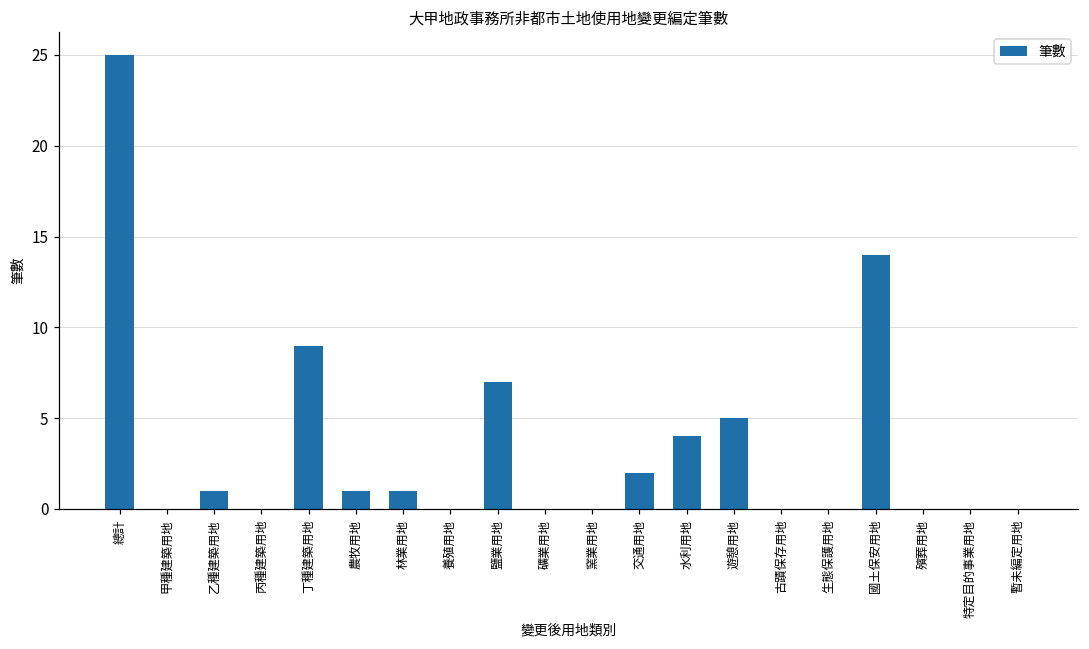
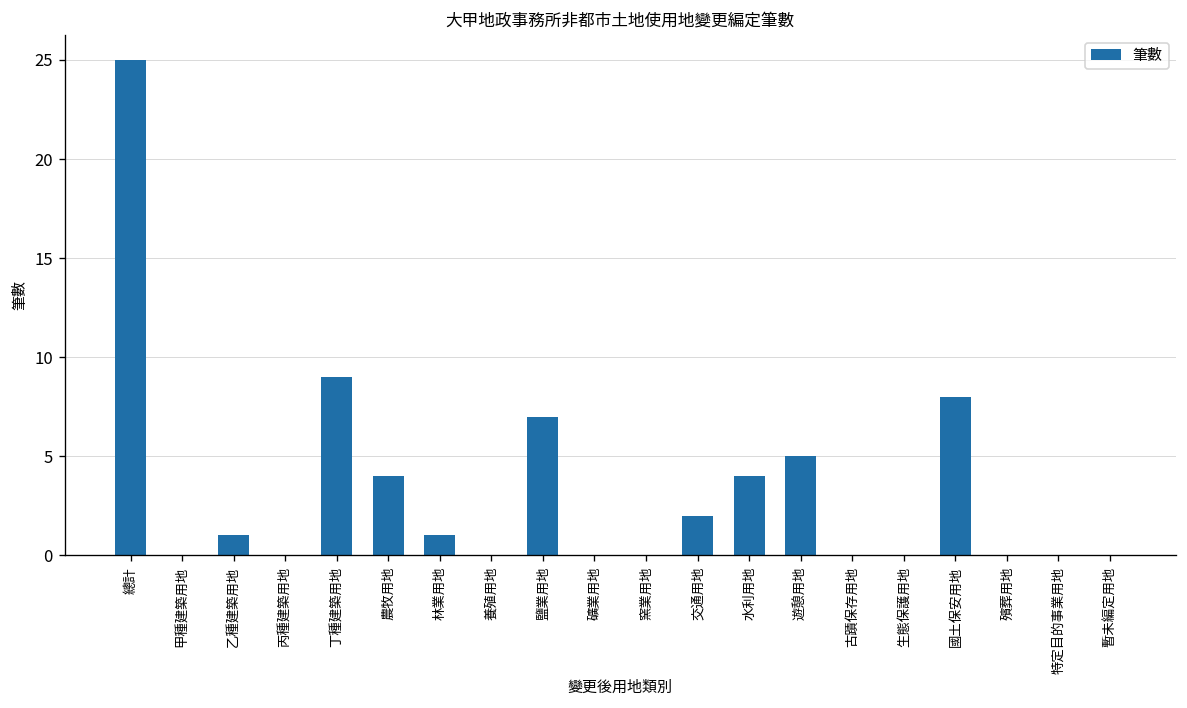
農牧用地: 1 -> 4
國土保安用地: 14 -> 8
